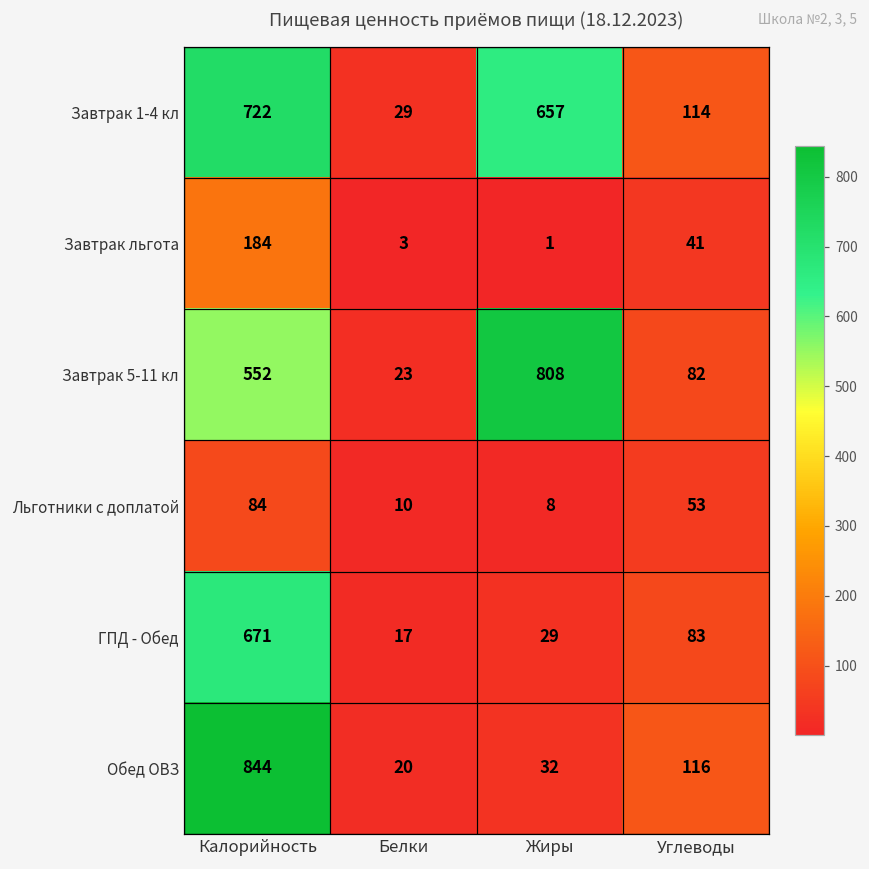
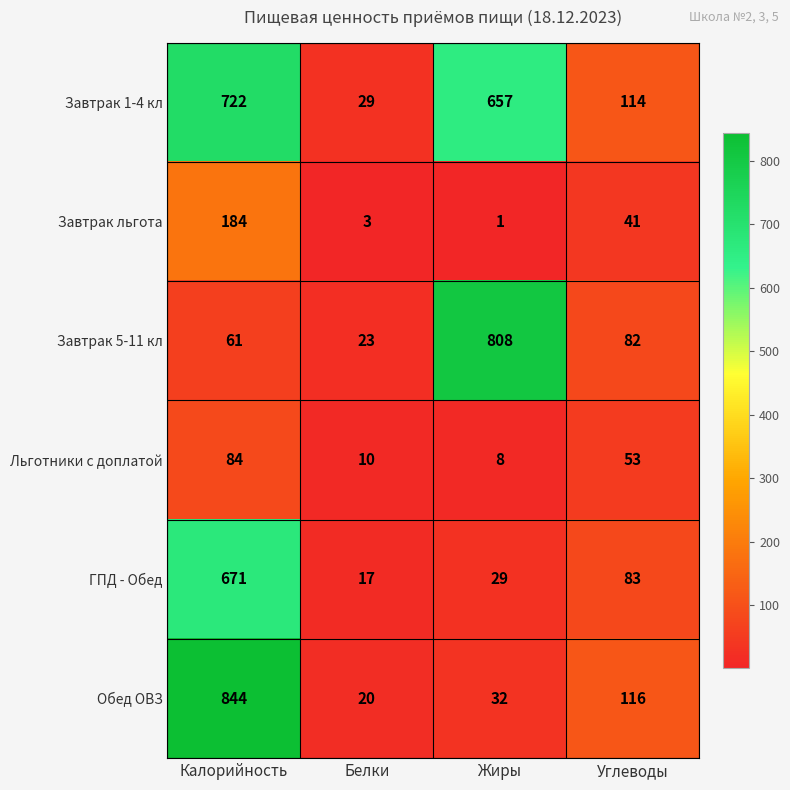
Завтрак 5-11 кл, Калорийность: 552 -> 61
